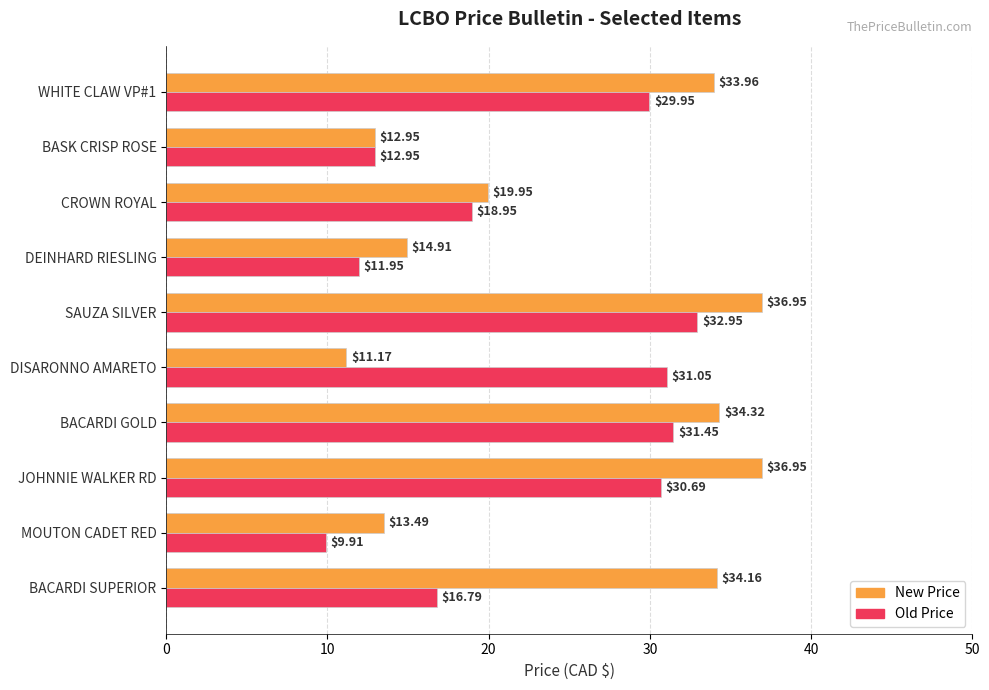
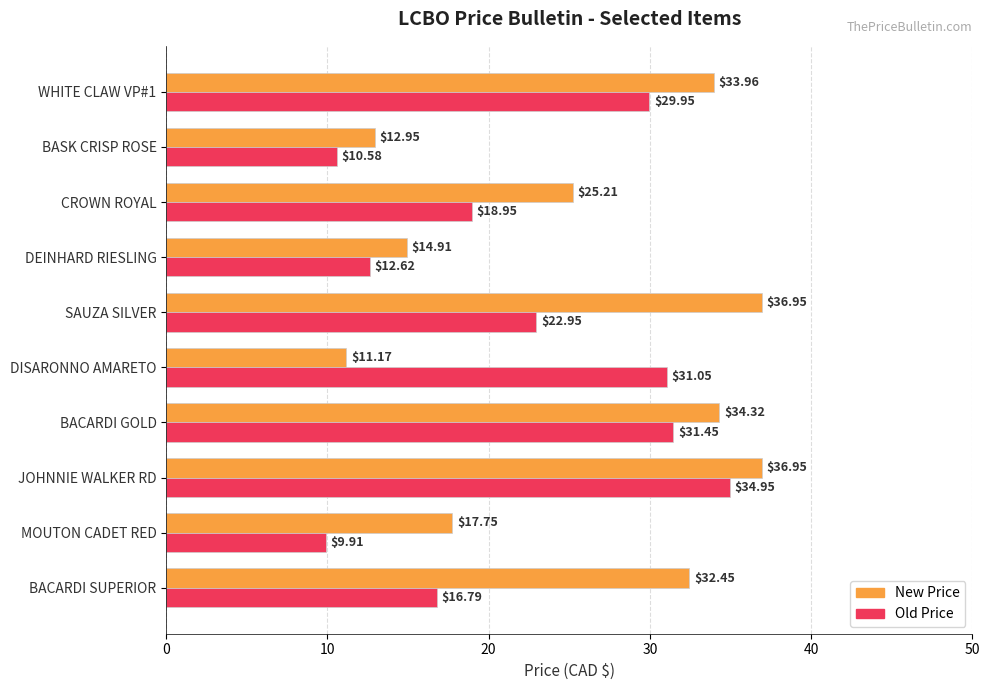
Old Price, BASK CRISP ROSE: $12.95 -> $10.58
New Price, CROWN ROYAL: $19.95 -> $25.21
Old Price, DEINHARD RIESLING: $11.95 -> $12.62
Old Price, SAUZA SILVER: $32.95 -> $22.95
Old Price, JOHNNIE WALKER RD: $30.69 -> $34.95
New Price, MOUTON CADET RED: $13.49 -> $17.75
New Price, BACARDI SUPERIOR: $34.16 -> $32.45
